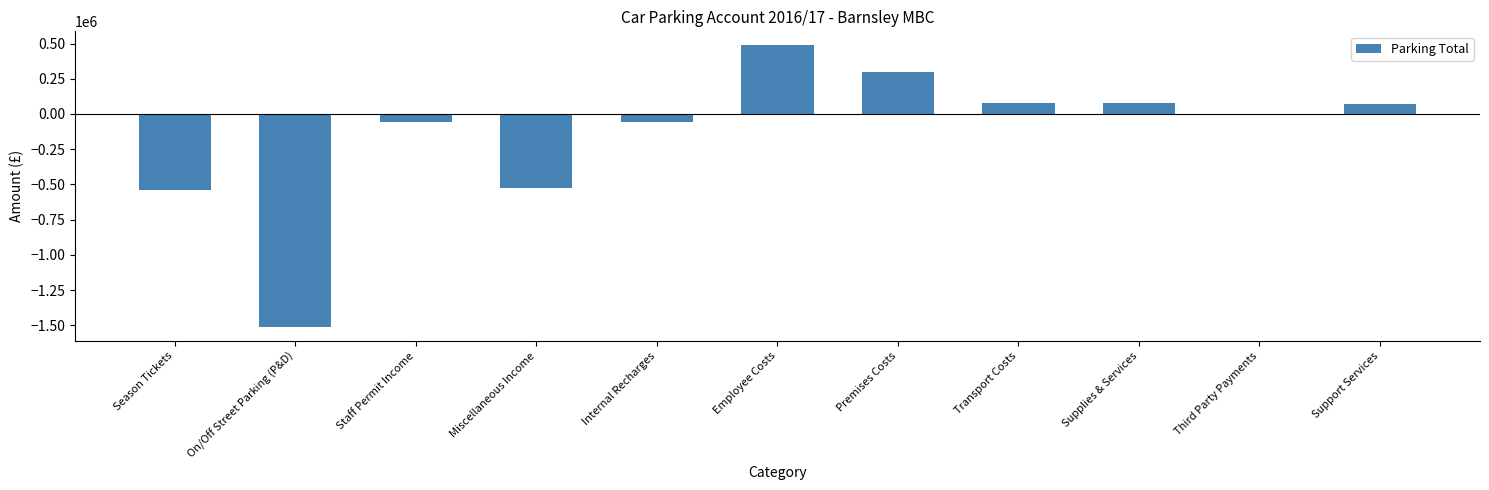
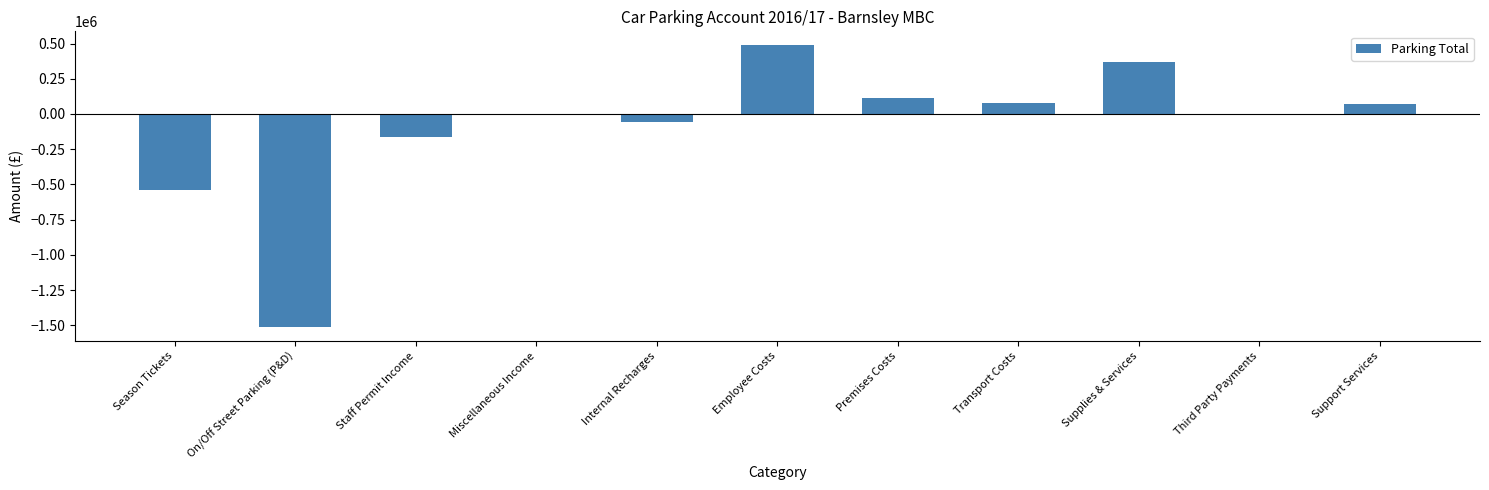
Staff Permit Income: -60000 -> -170000
Miscellaneous Income: -530000 -> -10000
Premises Costs: 300000 -> 110000
Supplies & Services: 80000 -> 370000
